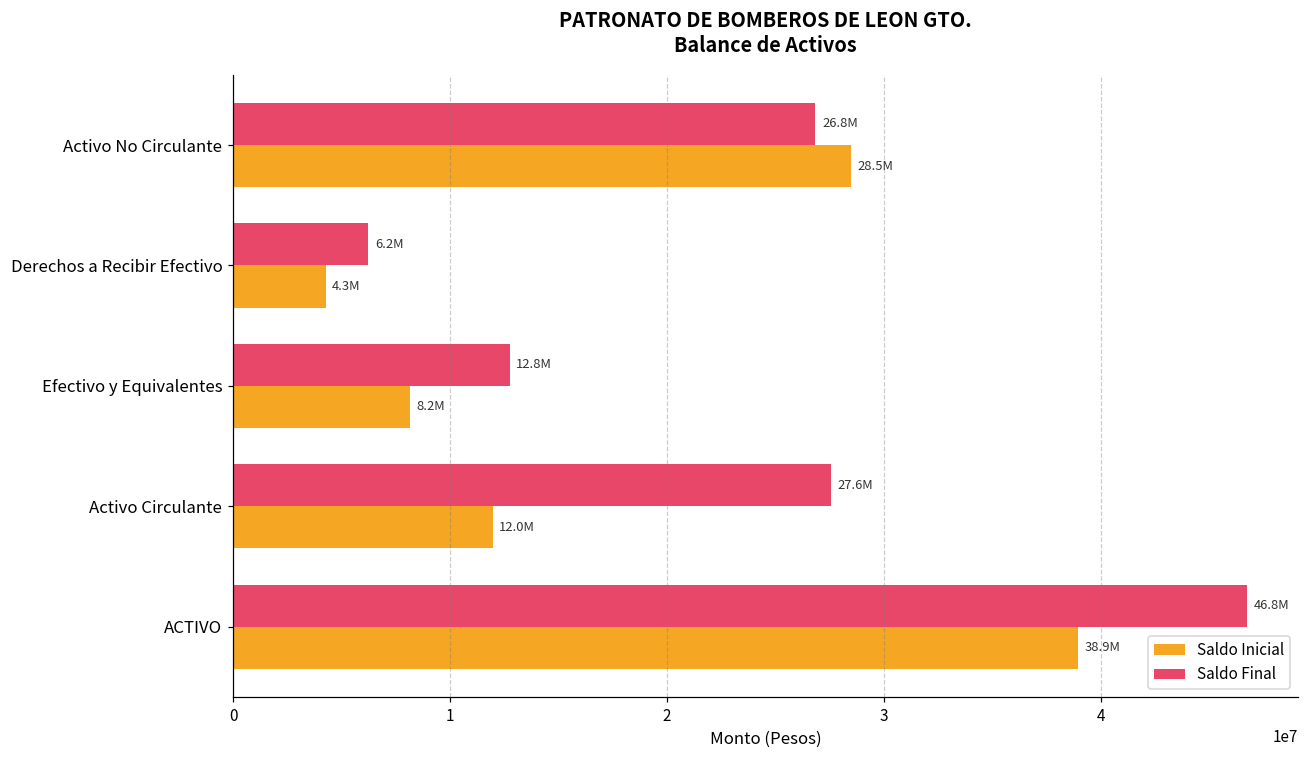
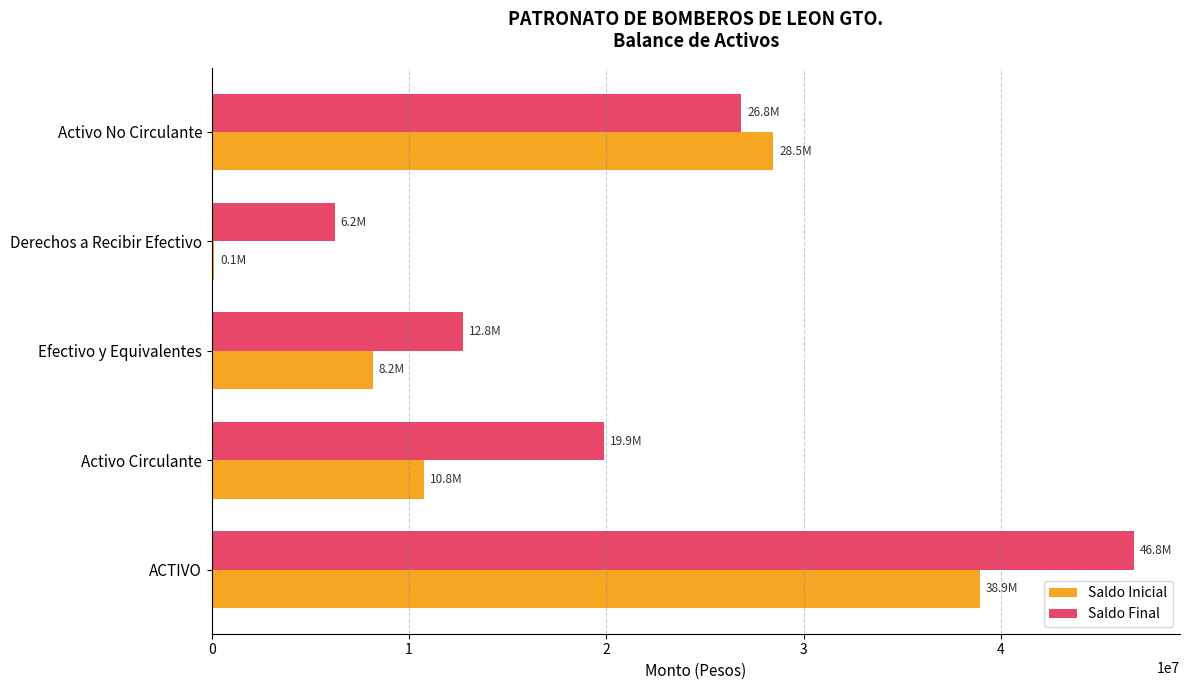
Saldo Inicial, Derechos a Recibir Efectivo: 4.3M -> 0.1M
Saldo Final, Activo Circulante: 27.6M -> 19.9M
Saldo Inicial, Activo Circulante: 12.0M -> 10.8M
